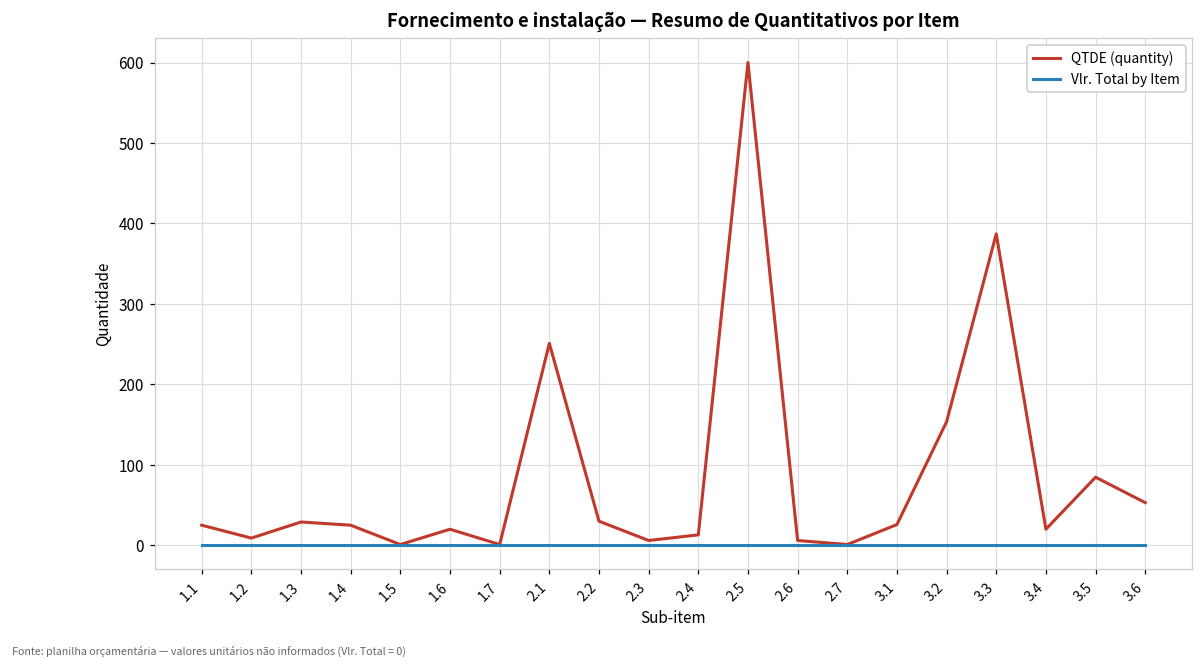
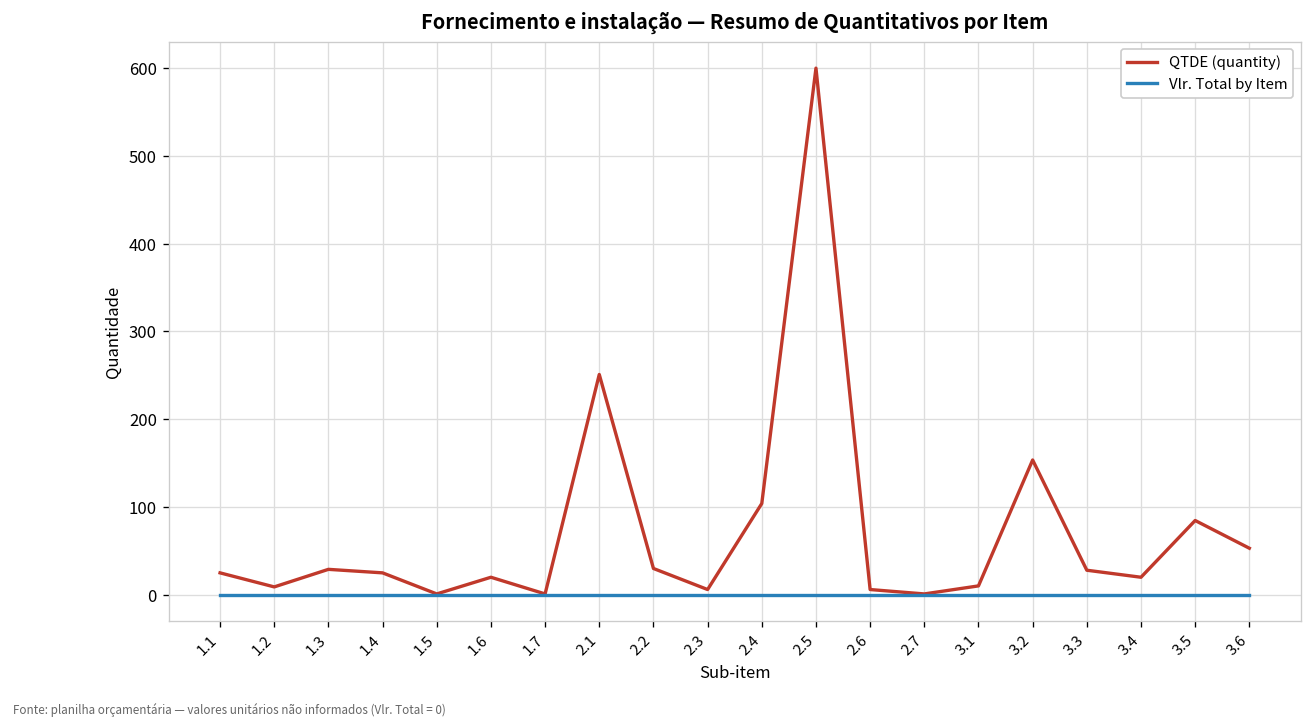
QTDE (quantity), 2.4: 10 -> 100
QTDE (quantity), 3.1: 30 -> 10
QTDE (quantity), 3.3: 390 -> 30
